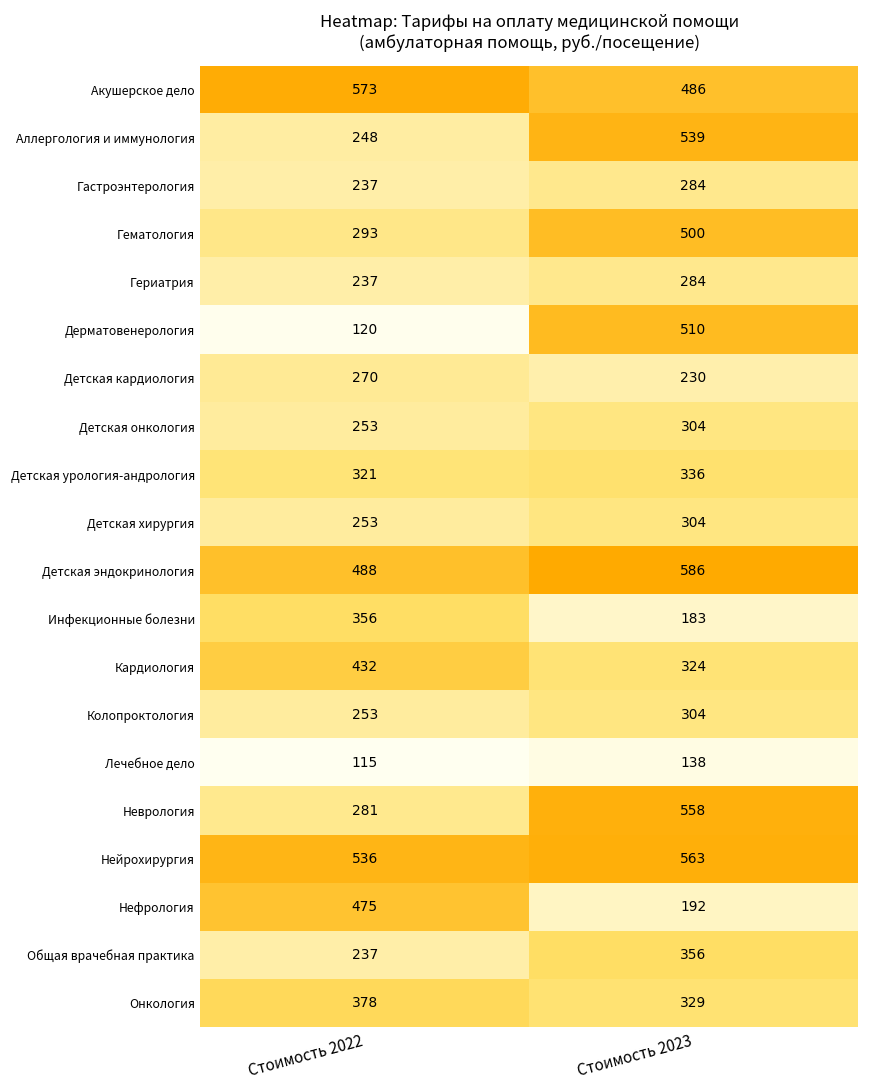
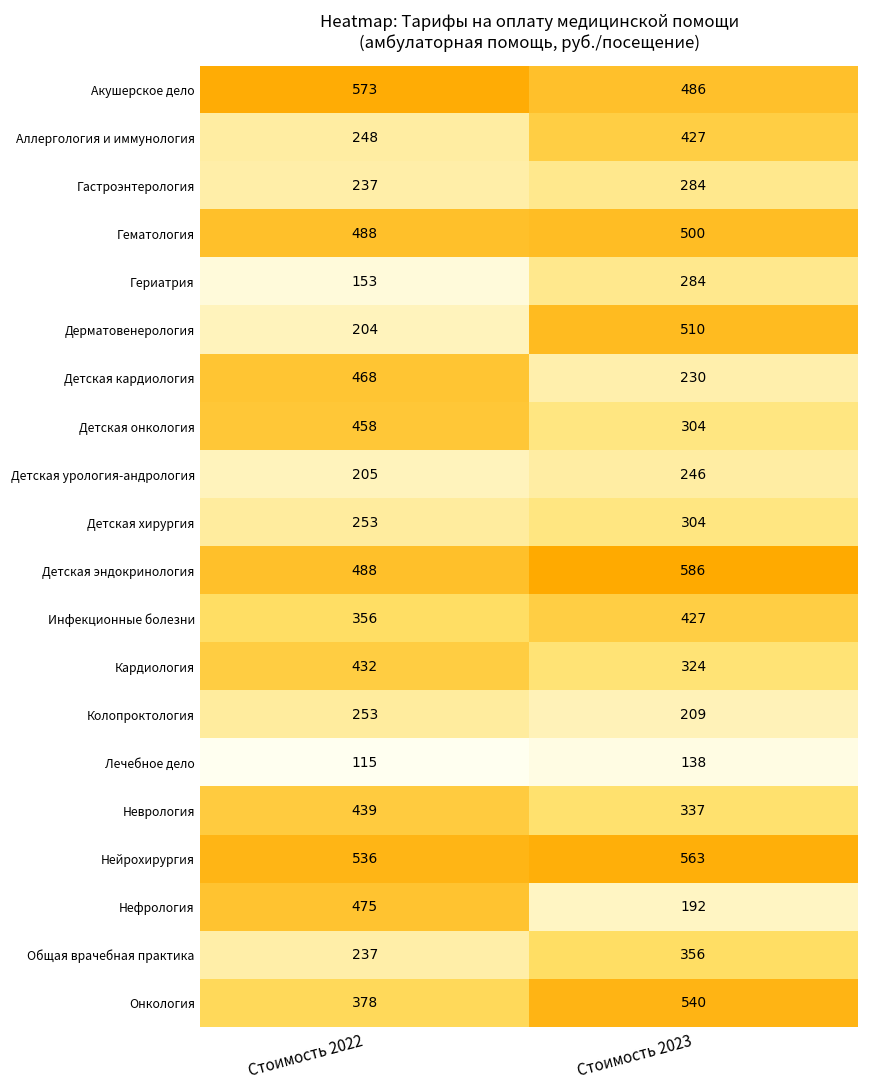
Аллергология и иммунология, Стоимость 2023: 539 -> 427
Гематология, Стоимость 2022: 293 -> 488
Гериатрия, Стоимость 2022: 237 -> 153
Дерматовенерология, Стоимость 2022: 120 -> 204
Детская кардиология, Стоимость 2022: 270 -> 468
Детская онкология, Стоимость 2022: 253 -> 458
Детская урология-андрология, Стоимость 2022: 321 -> 205
Детская урология-андрология, Стоимость 2023: 336 -> 246
Инфекционные болезни, Стоимость 2023: 183 -> 427
Колопроктология, Стоимость 2023: 304 -> 209
Неврология, Стоимость 2022: 281 -> 439
Неврология, Стоимость 2023: 558 -> 337
Онкология, Стоимость 2023: 329 -> 540
